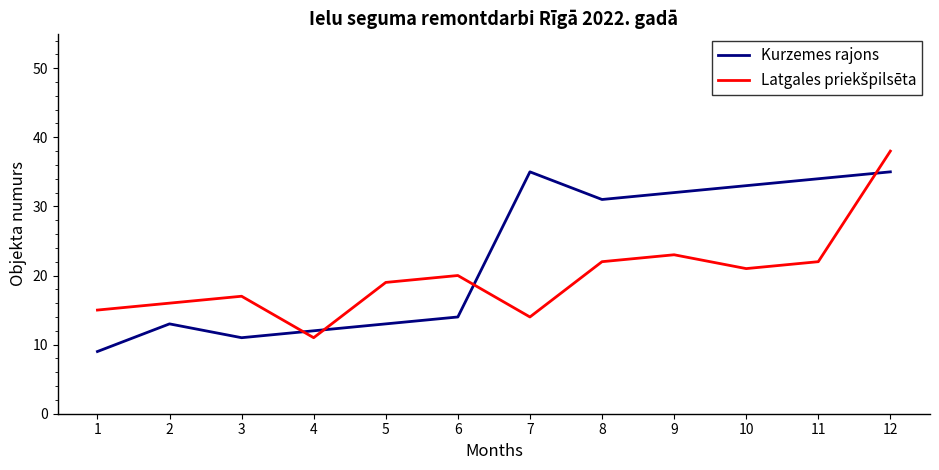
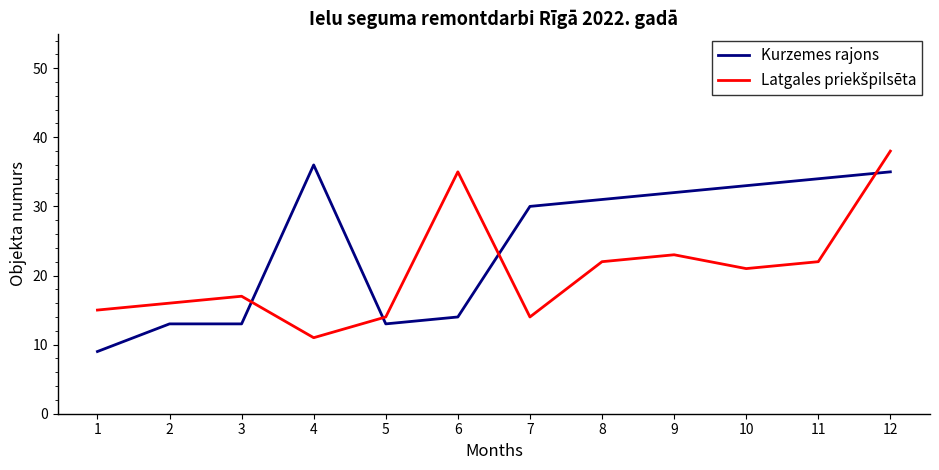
Kurzemes rajons, 3: 11 -> 13
Kurzemes rajons, 4: 12 -> 36
Latgales priekšpilsēta, 5: 19 -> 14
Latgales priekšpilsēta, 6: 20 -> 35
Kurzemes rajons, 7: 35 -> 30
